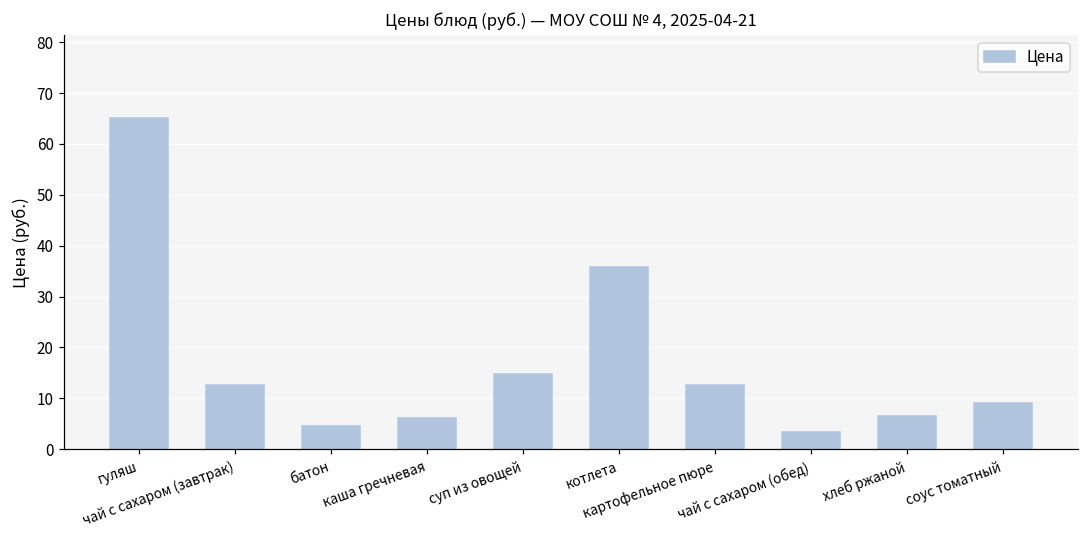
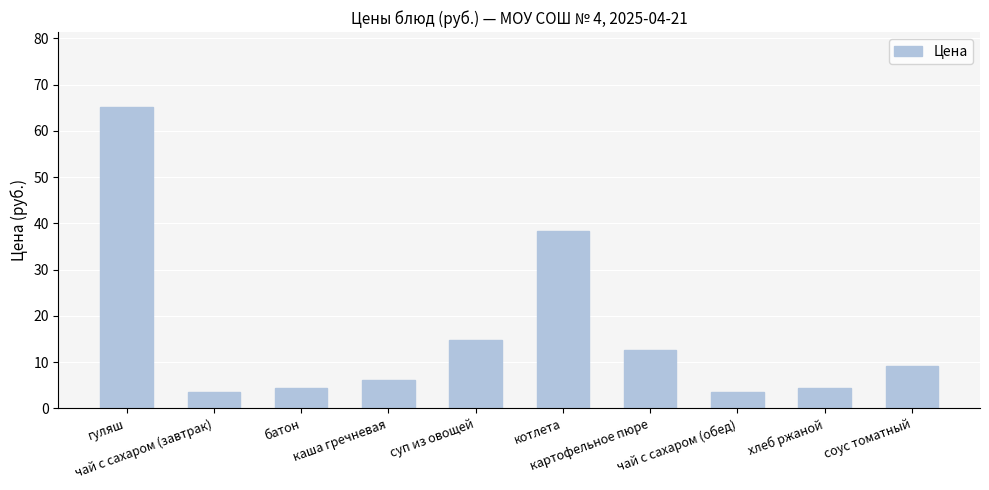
чай с сахаром (завтрак): 13 -> 3
котлета: 36 -> 38
хлеб ржаной: 7 -> 4
